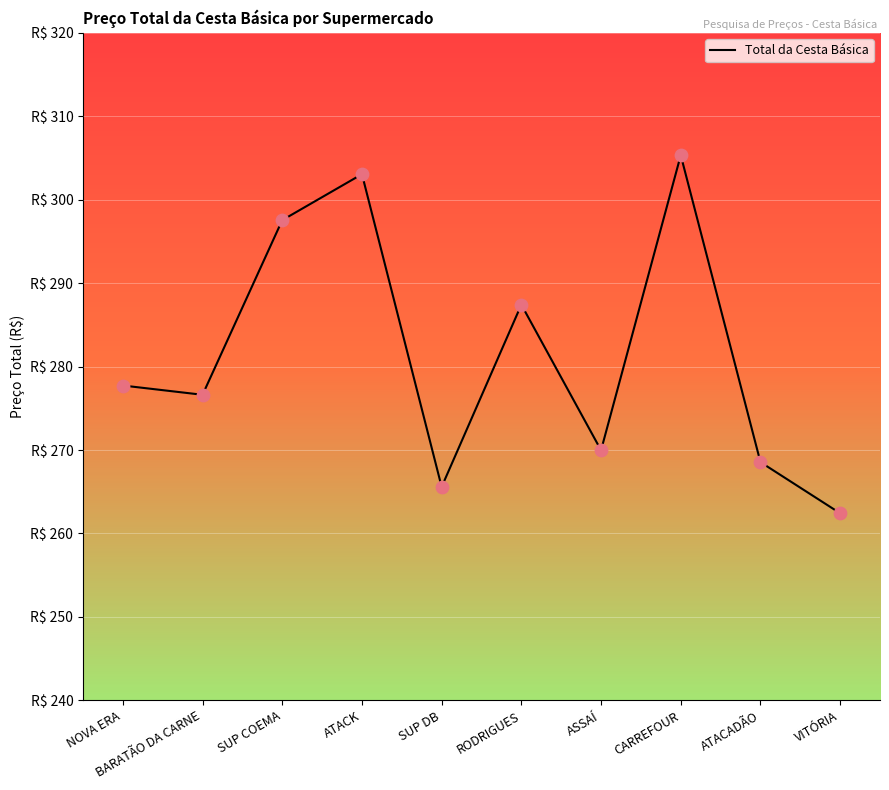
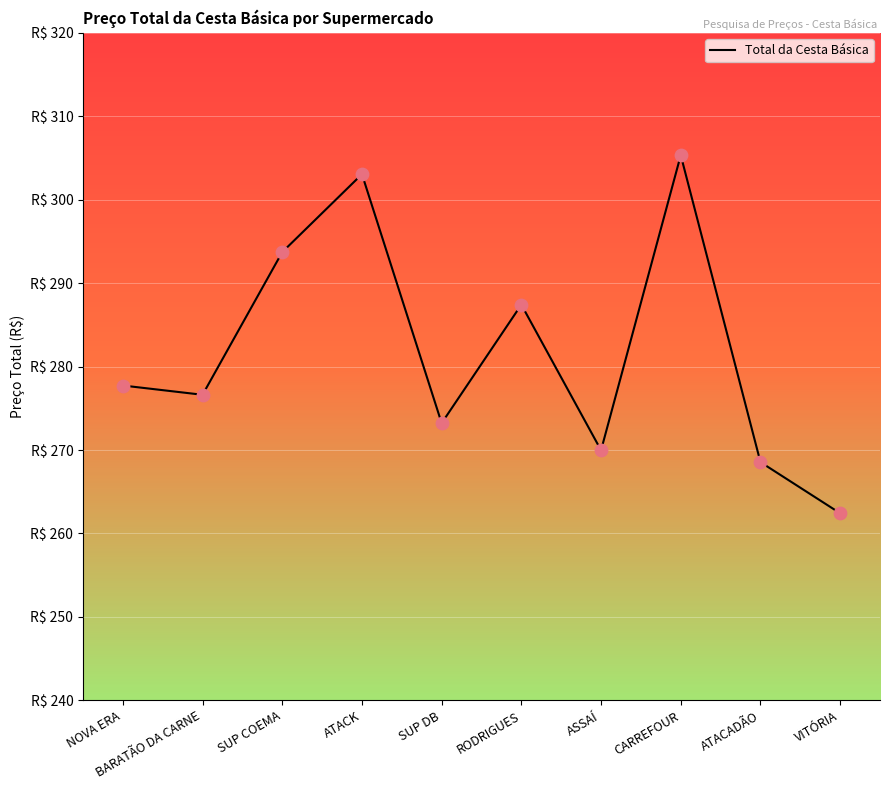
SUP COEMA: R$ 298 -> R$ 294
SUP DB: R$ 266 -> R$ 273
